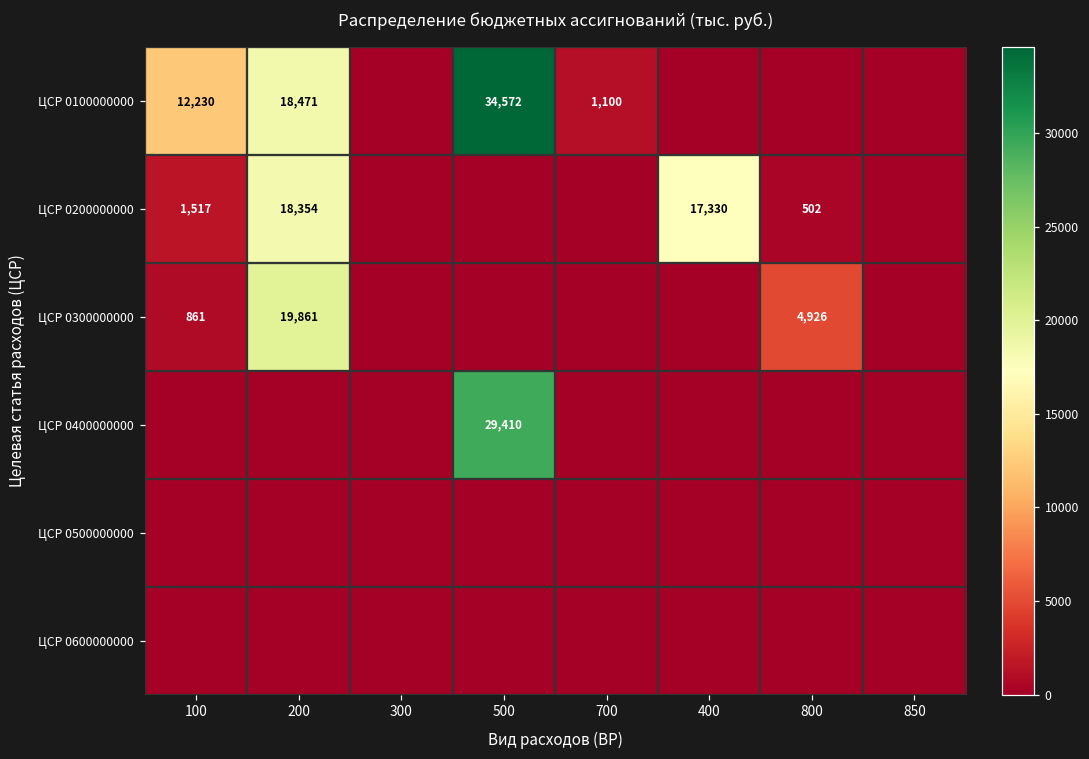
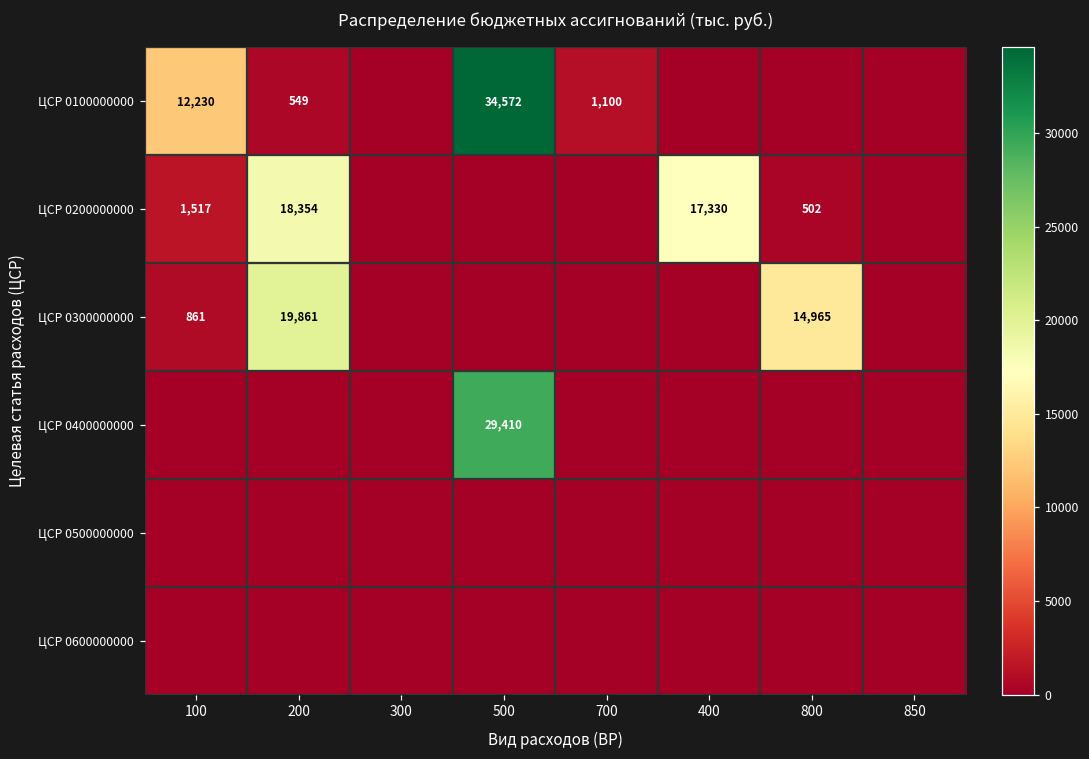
ЦСР 0100000000, 200: 18,471 -> 549
ЦСР 0300000000, 800: 4,926 -> 14,965
